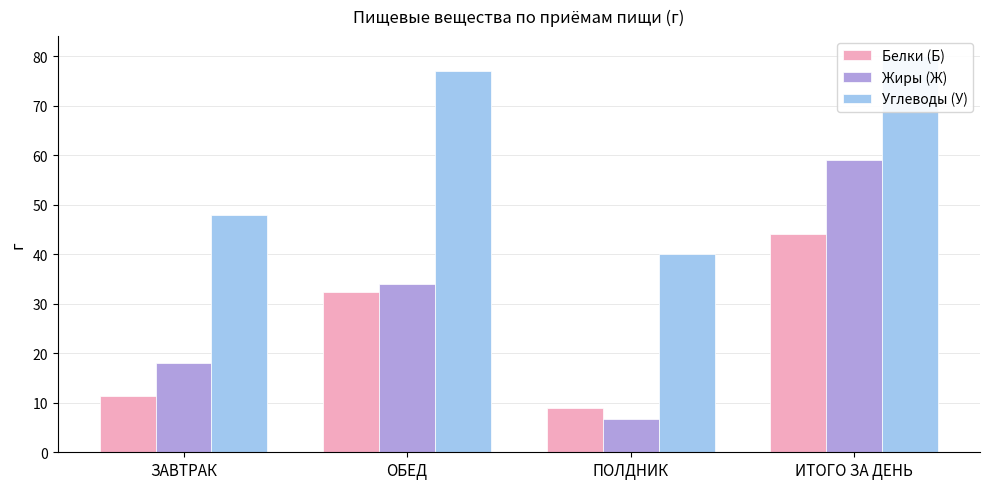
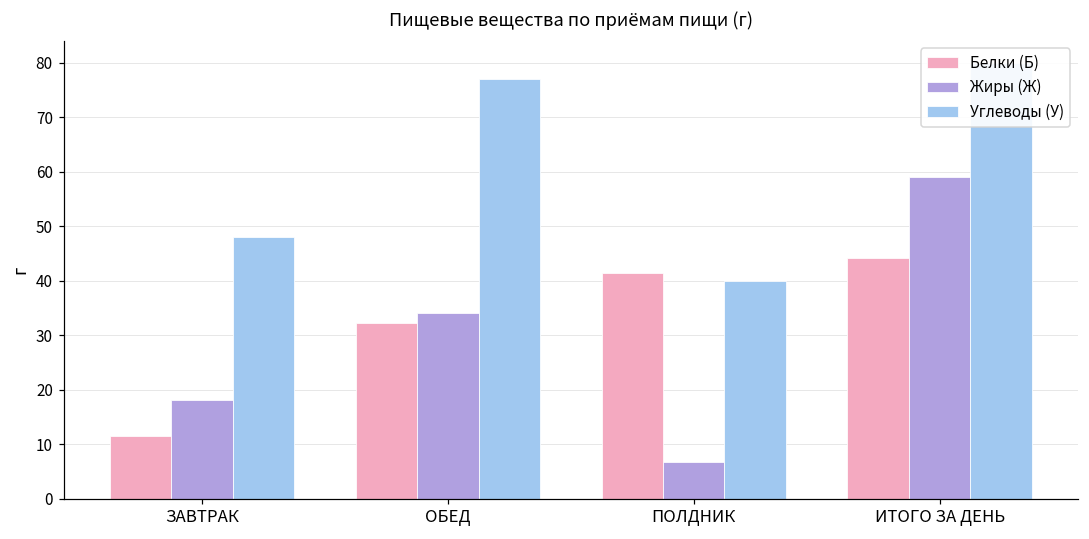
Белки (Б), ПОЛДНИК: 9 -> 41
